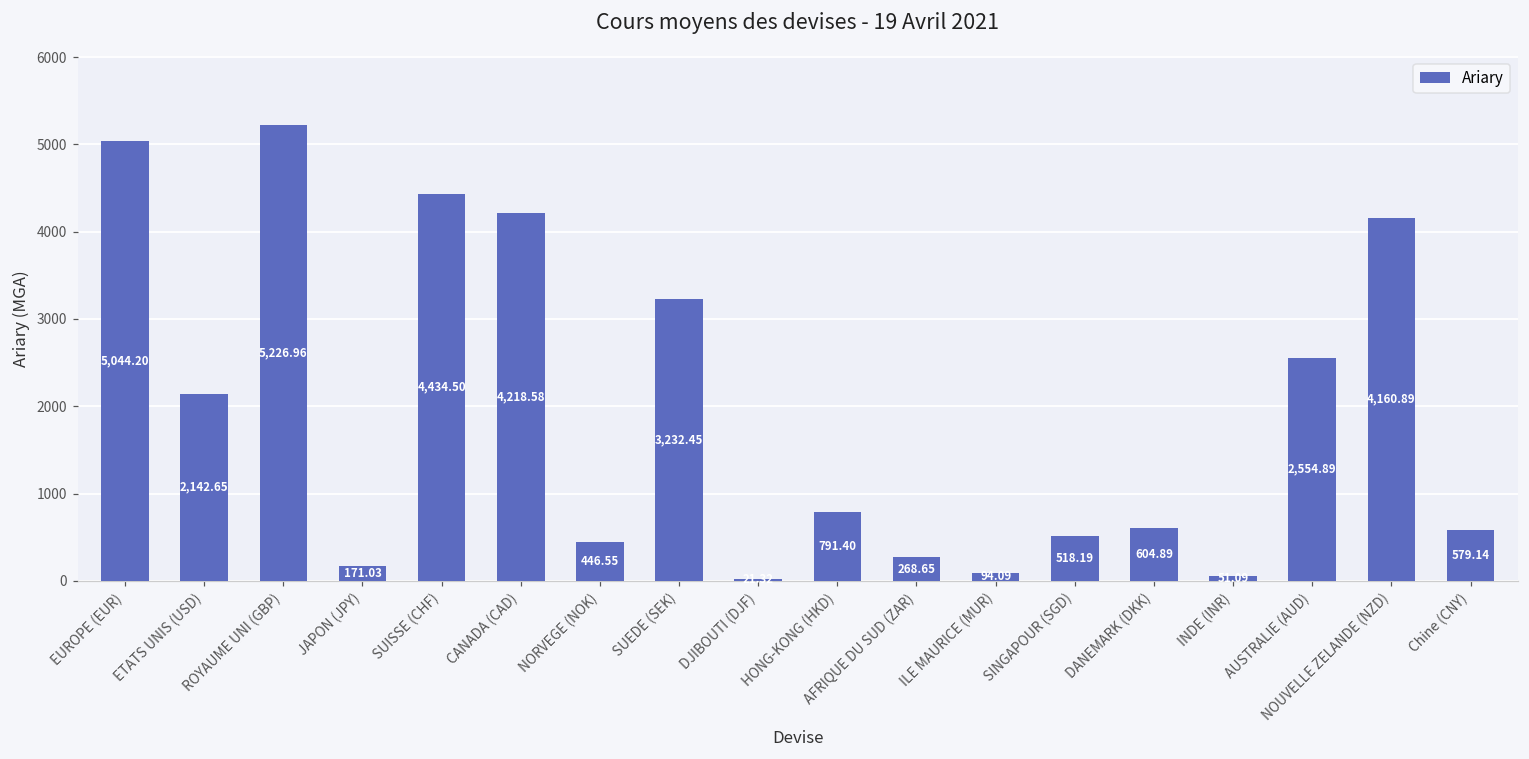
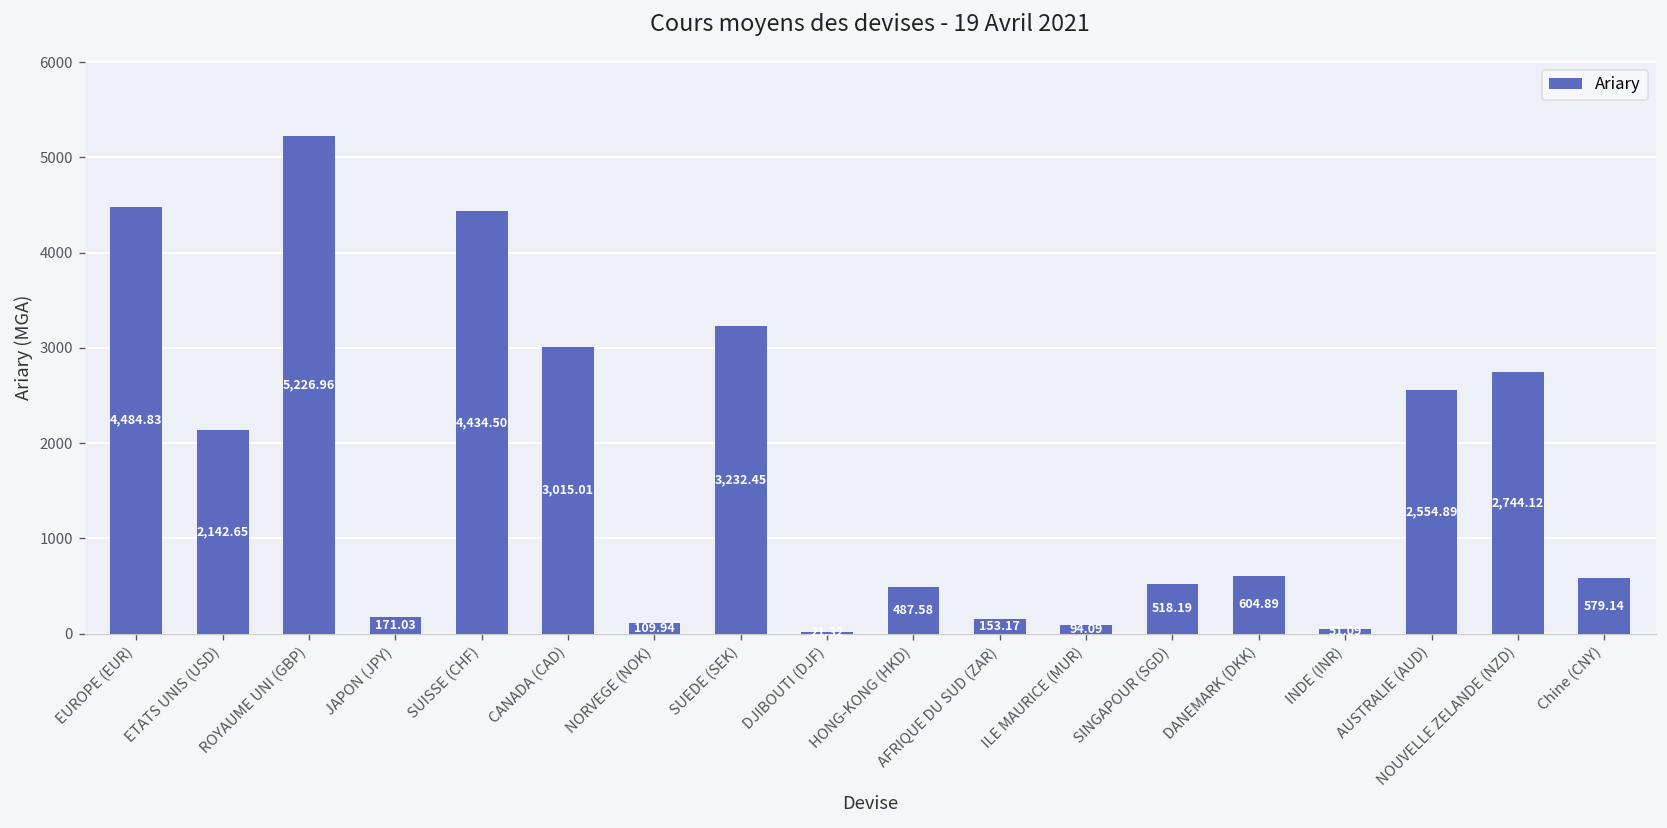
EUROPE (EUR): 5,044.20 -> 4,484.83
CANADA (CAD): 4,218.58 -> 3,015.01
NORVEGE (NOK): 446.55 -> 109.94
HONG-KONG (HKD): 791.40 -> 487.58
AFRIQUE DU SUD (ZAR): 268.65 -> 153.17
NOUVELLE ZELANDE (NZD): 4,160.89 -> 2,744.12
